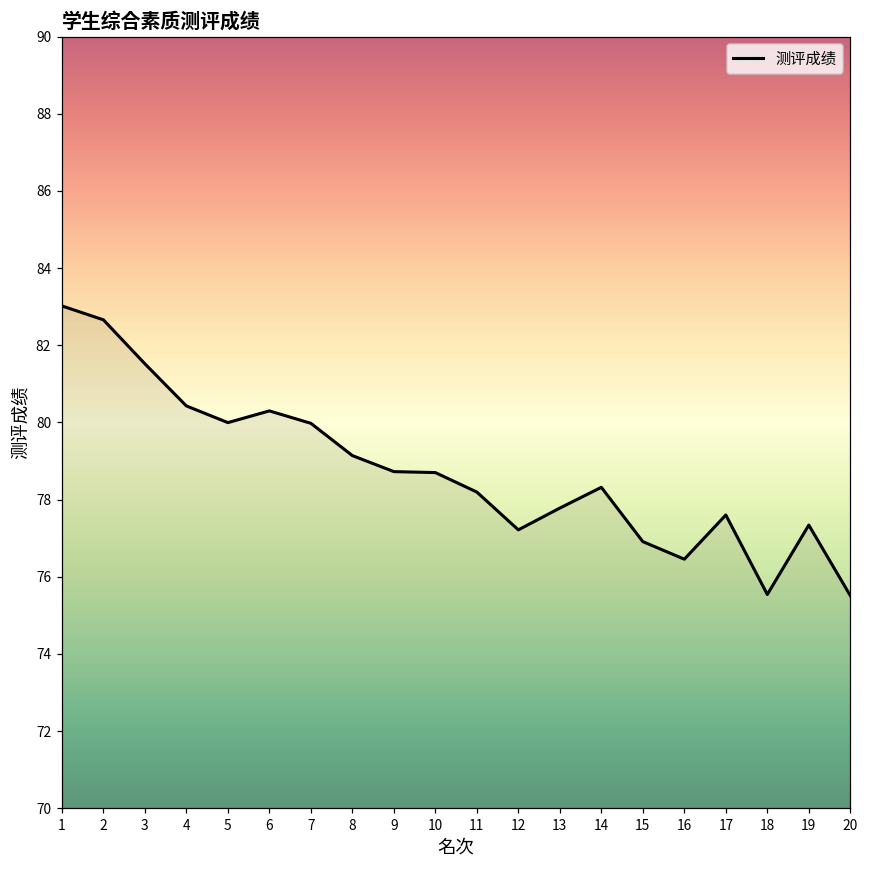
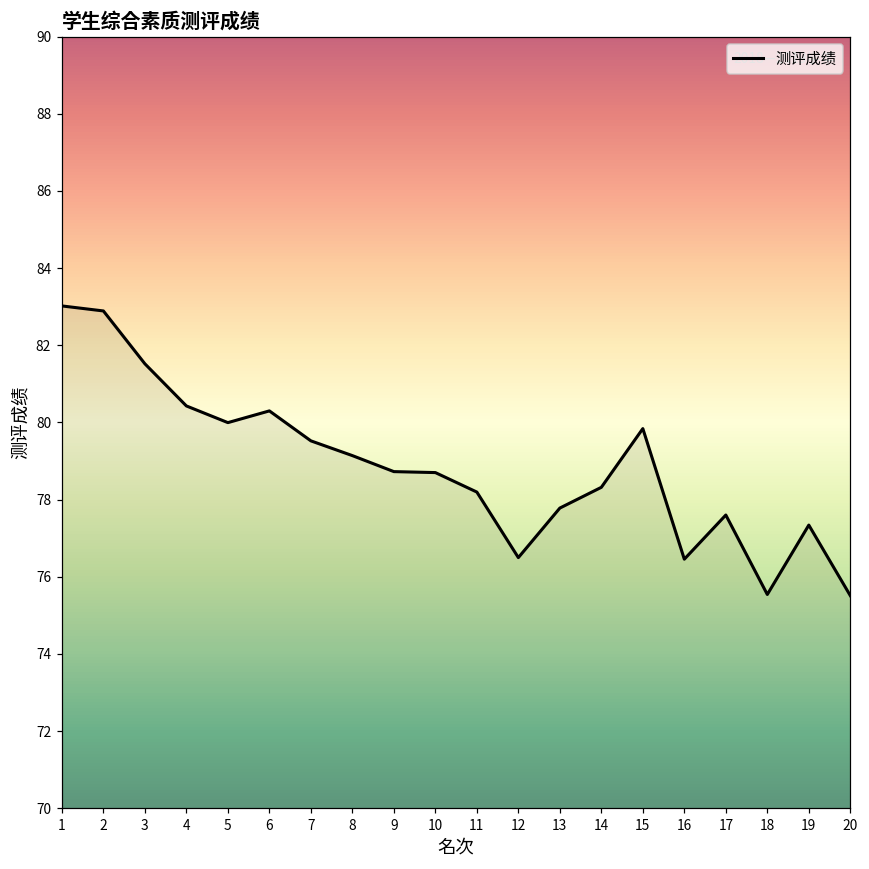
2: 82.7 -> 82.9
7: 80.0 -> 79.5
12: 77.2 -> 76.5
15: 76.9 -> 79.8
